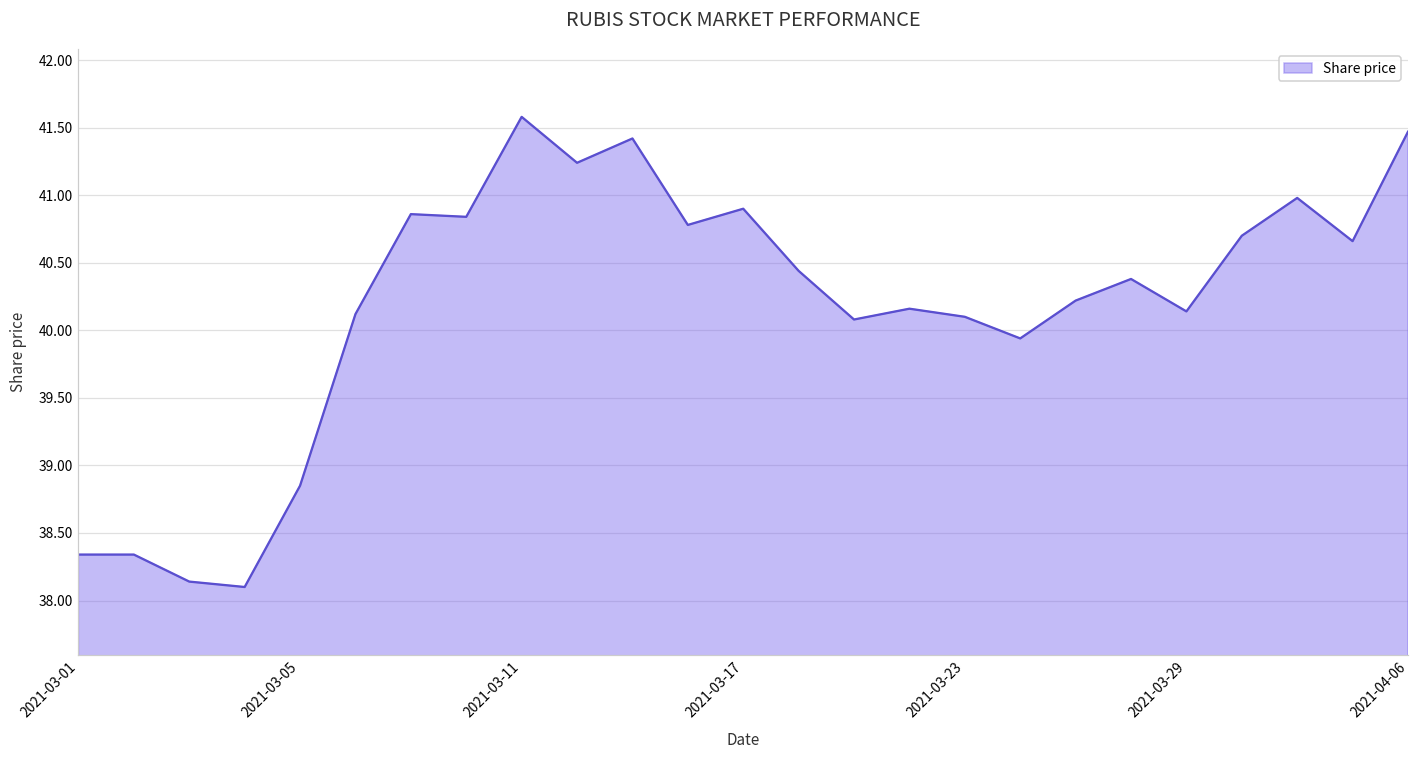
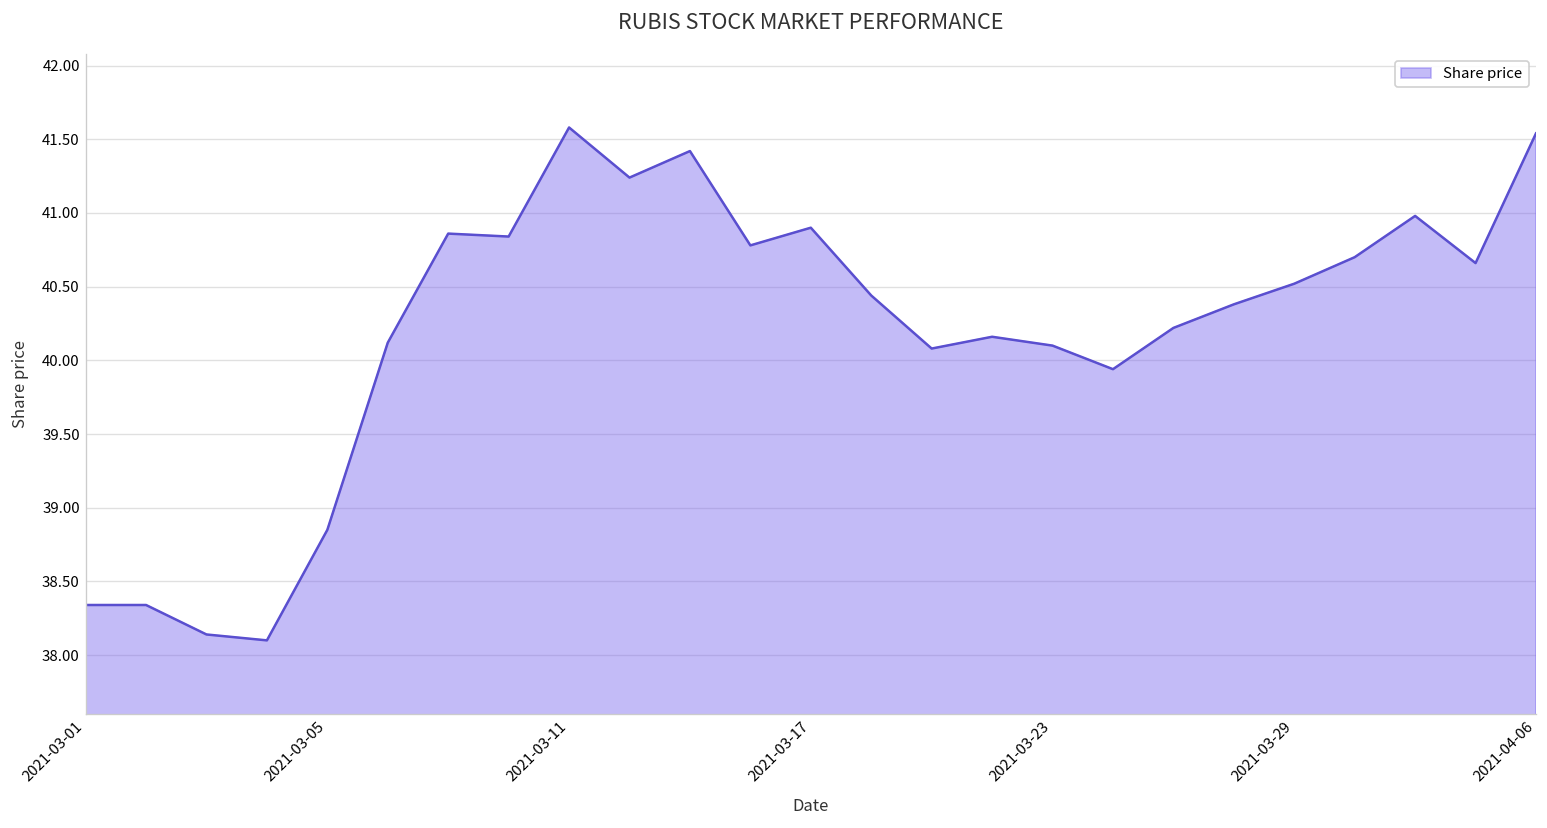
2021-03-29: 40.14 -> 40.52
2021-04-06: 41.47 -> 41.54
